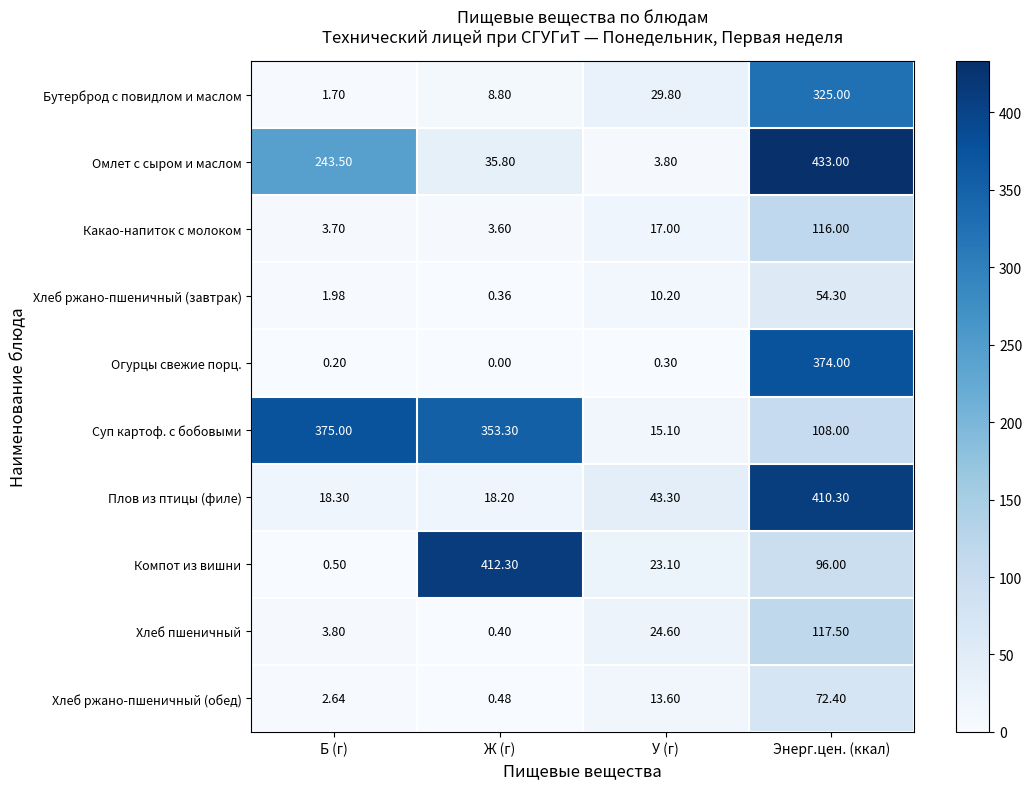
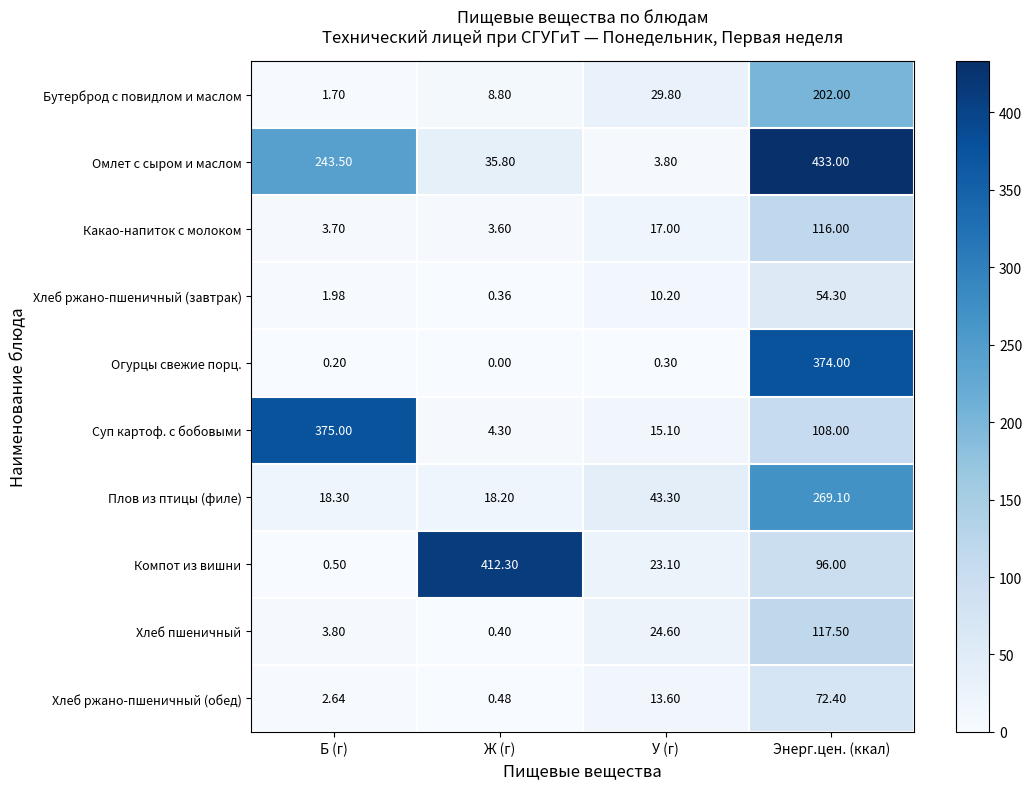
Бутерброд с повидлом и маслом, Энерг.цен. (ккал): 325.00 -> 202.00
Суп картоф. с бобовыми, Ж (г): 353.30 -> 4.30
Плов из птицы (филе), Энерг.цен. (ккал): 410.30 -> 269.10
